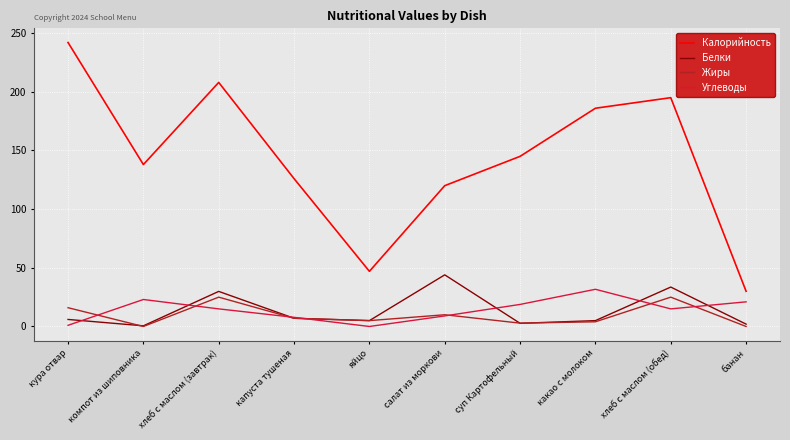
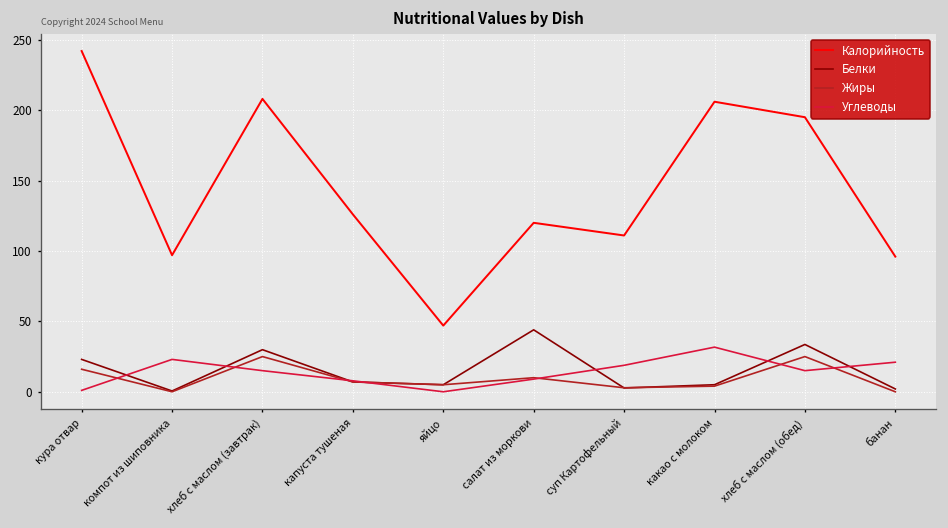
Белки, кура отвар: 6 -> 23
Калорийность, компот из шиповника: 138 -> 97
Калорийность, суп Картофельный: 145 -> 111
Калорийность, какао с молоком: 186 -> 206
Калорийность, банан: 30 -> 96
